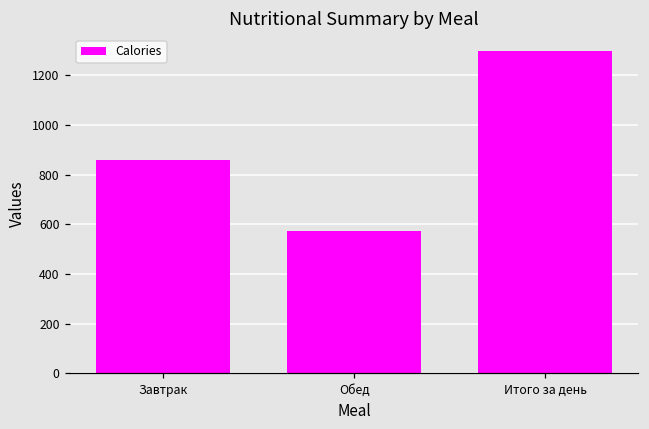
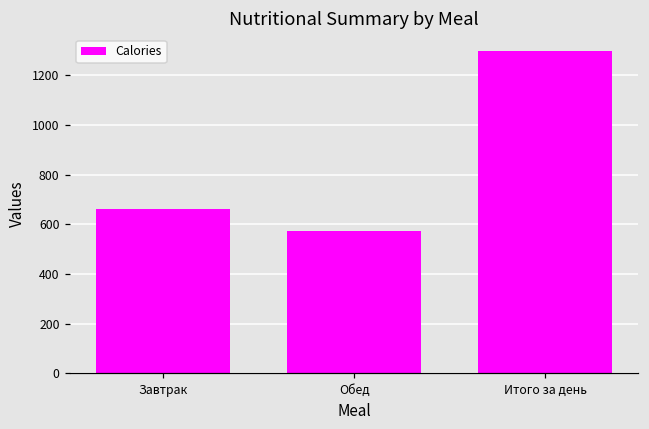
Завтрак: 860 -> 660
